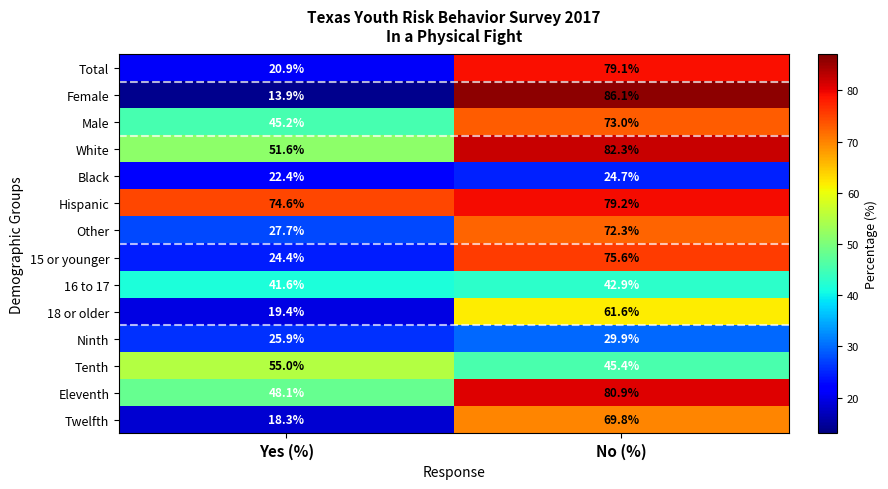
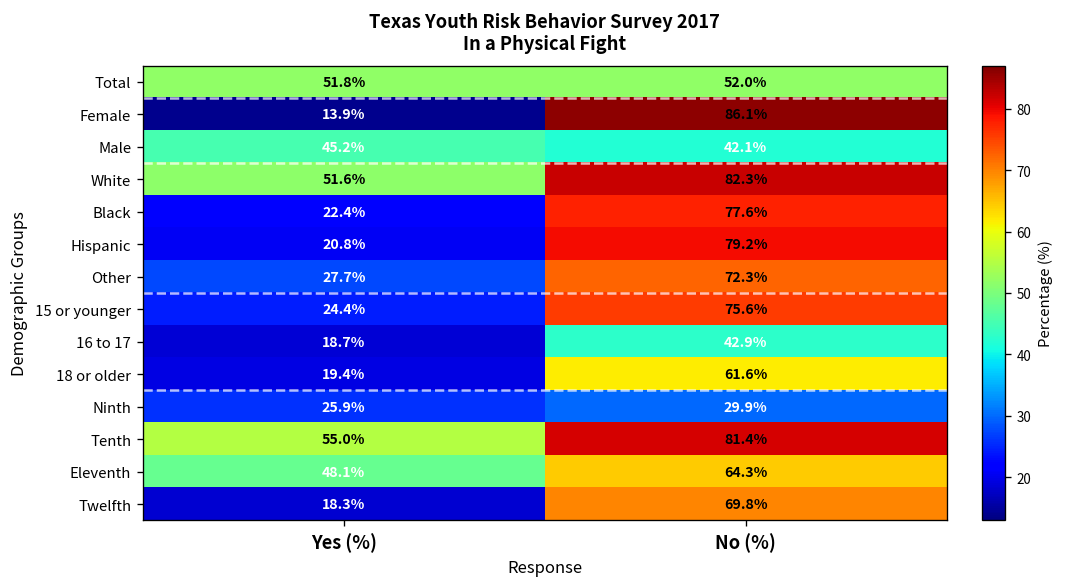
Total, Yes (%): 20.9% -> 51.8%
Total, No (%): 79.1% -> 52.0%
Male, No (%): 73.0% -> 42.1%
Black, No (%): 24.7% -> 77.6%
Hispanic, Yes (%): 74.6% -> 20.8%
16 to 17, Yes (%): 41.6% -> 18.7%
Tenth, No (%): 45.4% -> 81.4%
Eleventh, No (%): 80.9% -> 64.3%
